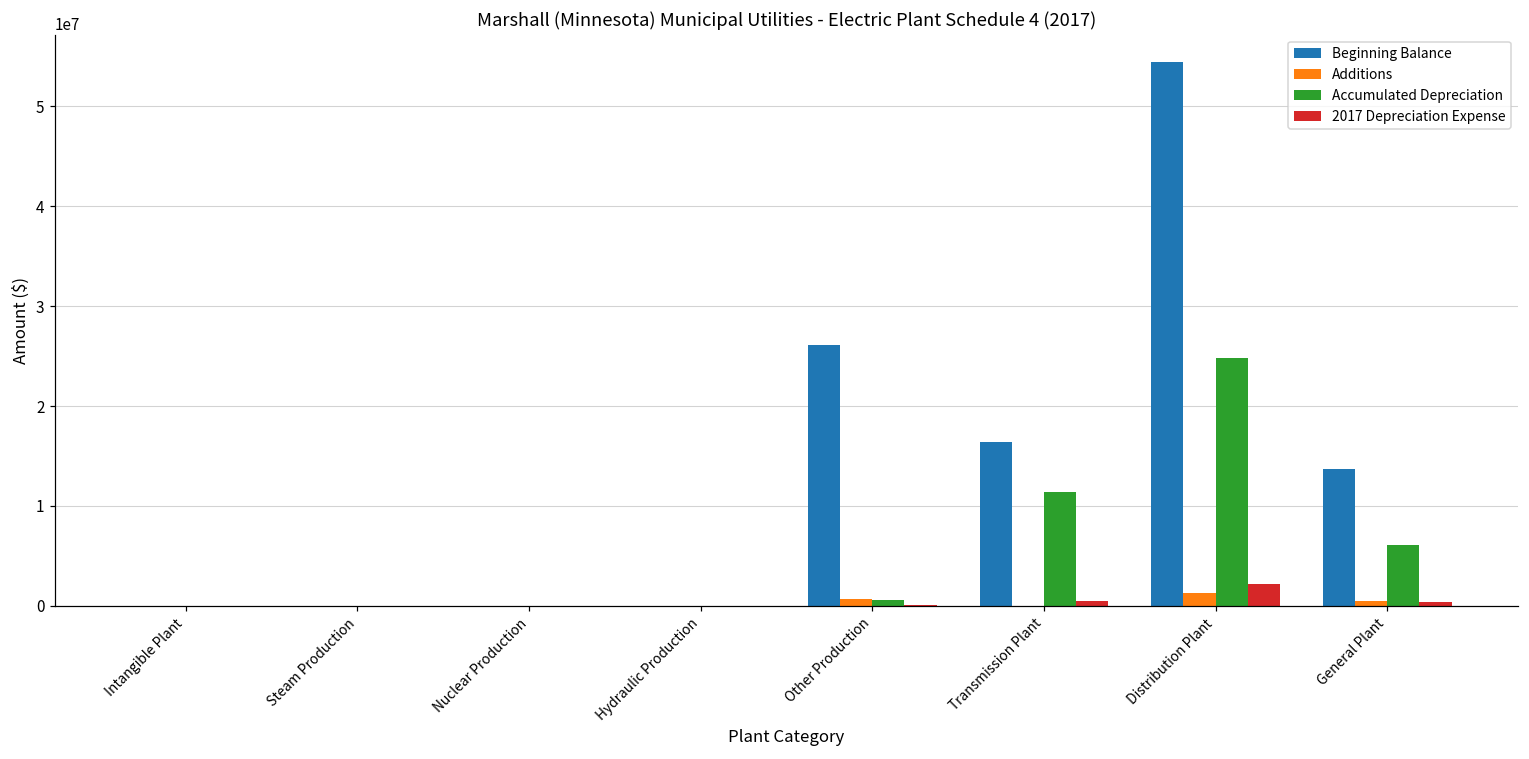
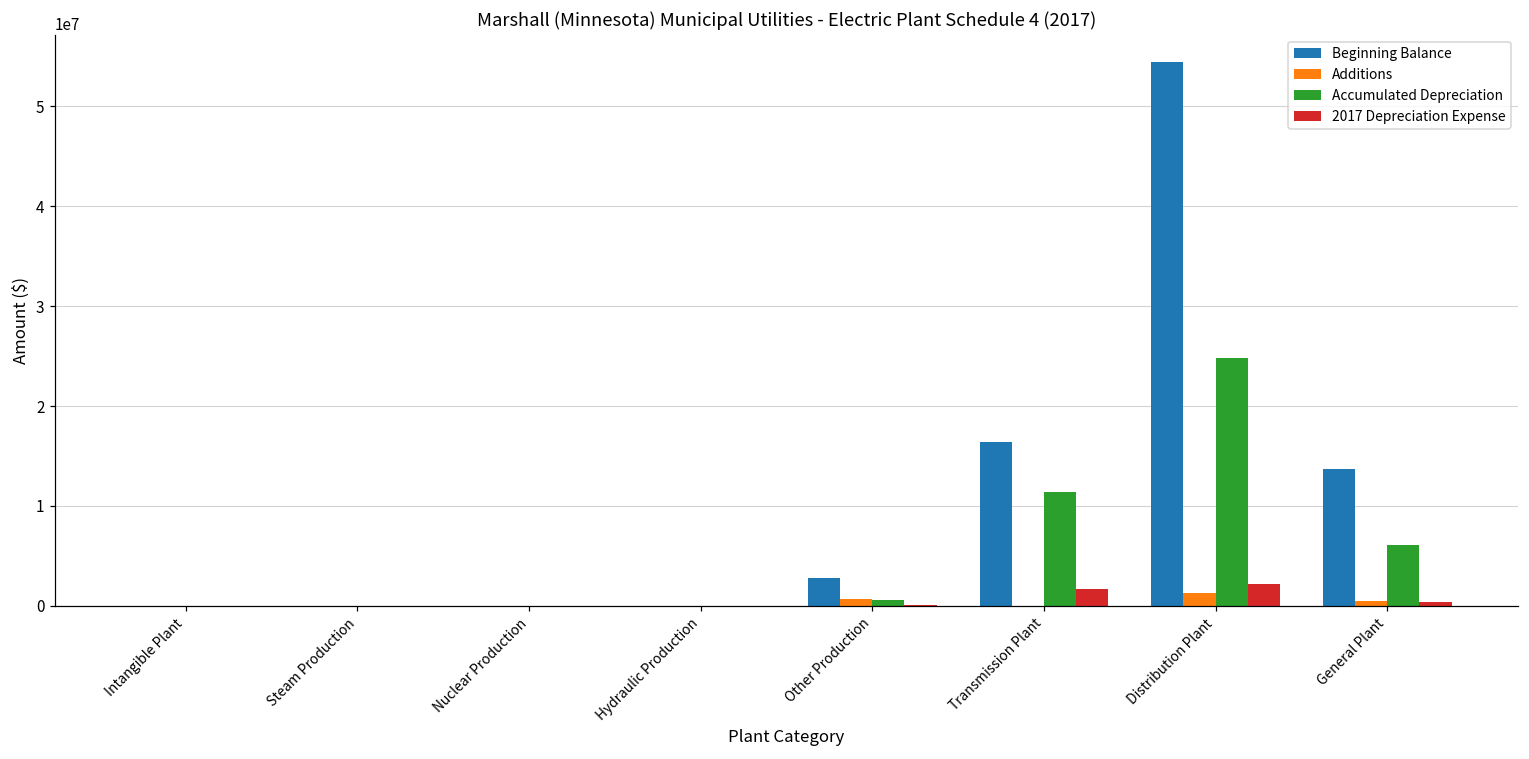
Beginning Balance, Other Production: 26000000 -> 3000000
2017 Depreciation Expense, Transmission Plant: 1000000 -> 2000000
